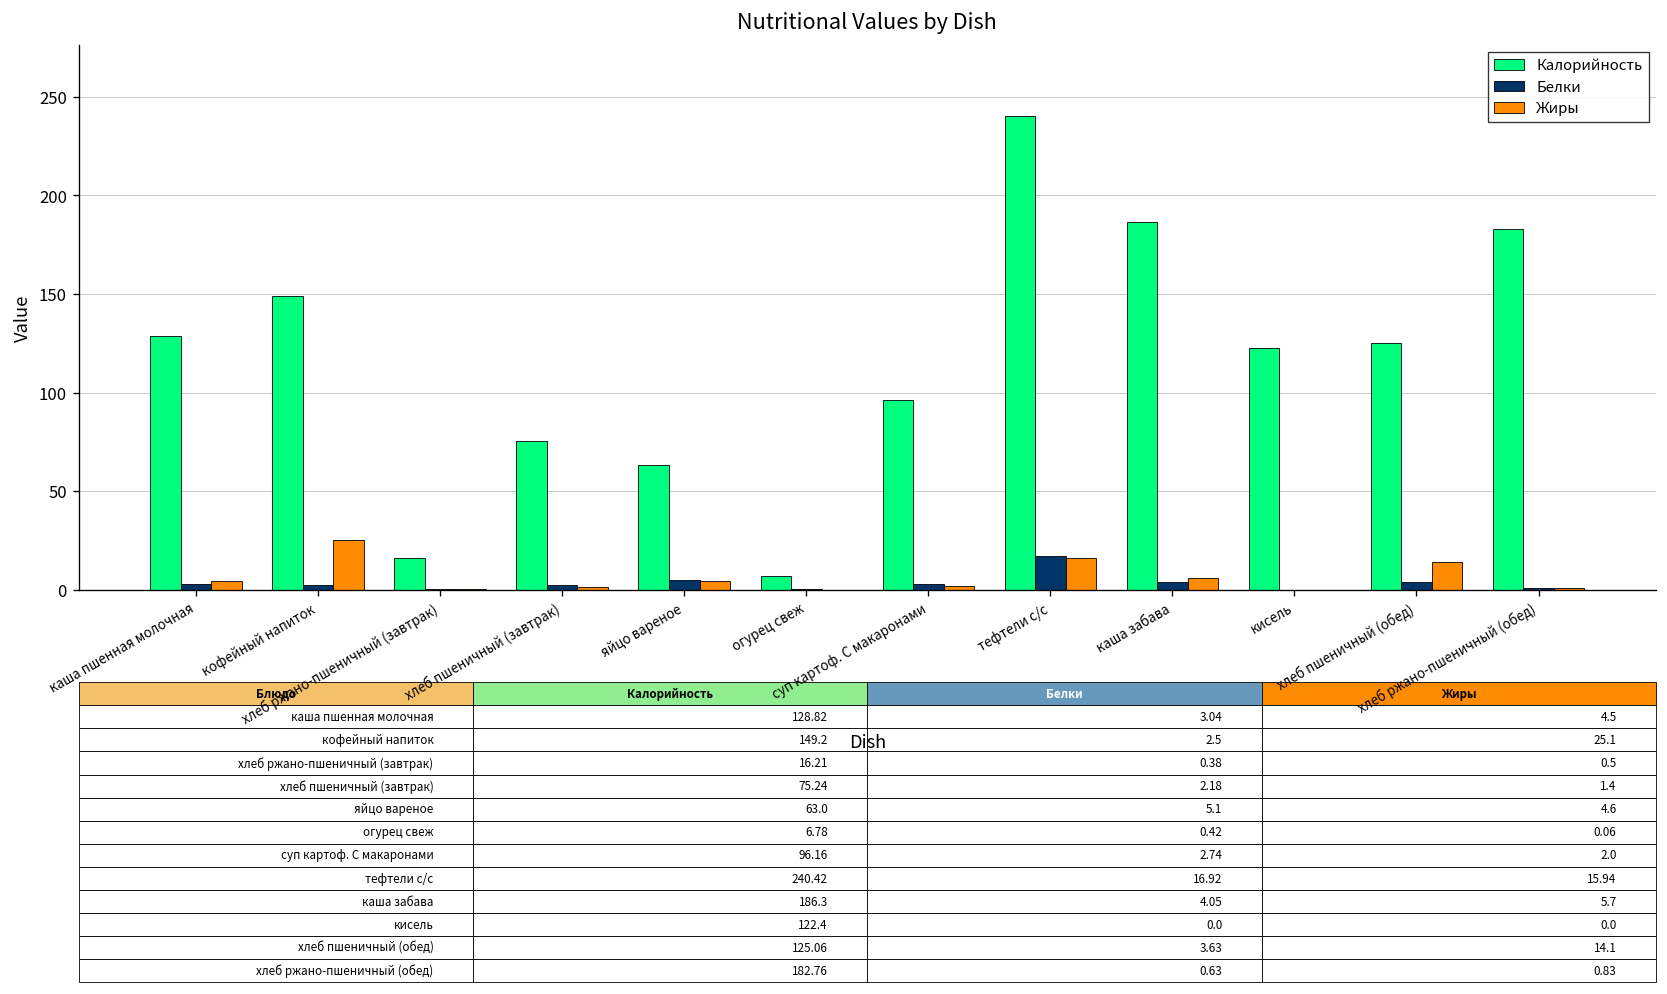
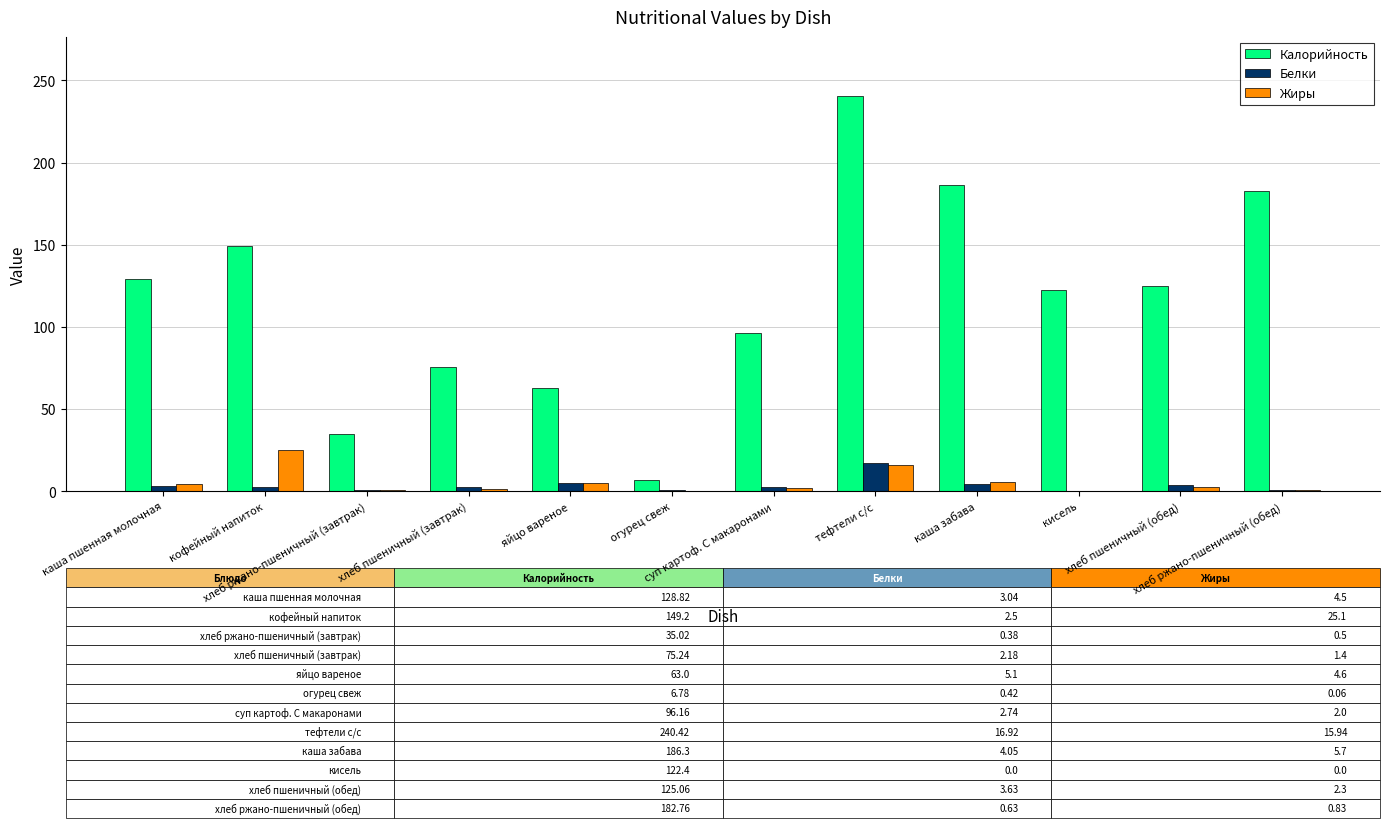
Калорийность, хлеб ржано-пшеничный (завтрак): 16.21 -> 35.02
Жиры, хлеб пшеничный (обед): 14.1 -> 2.3
